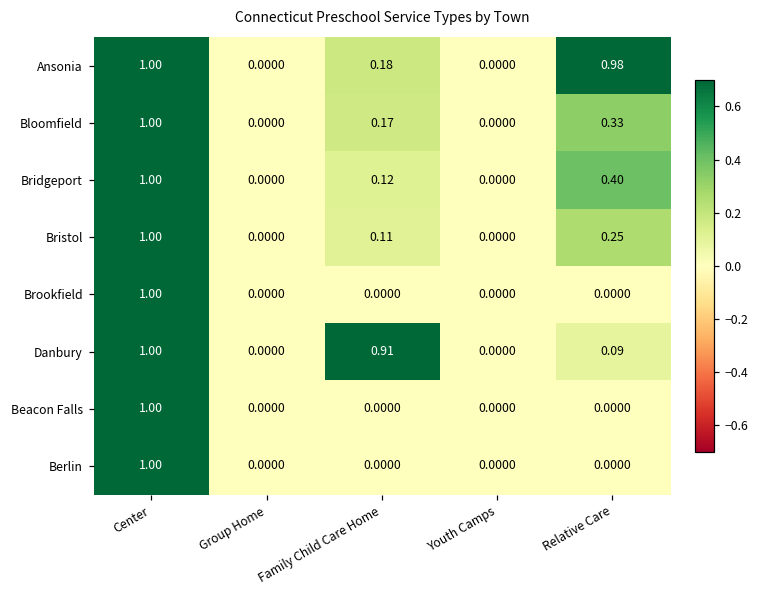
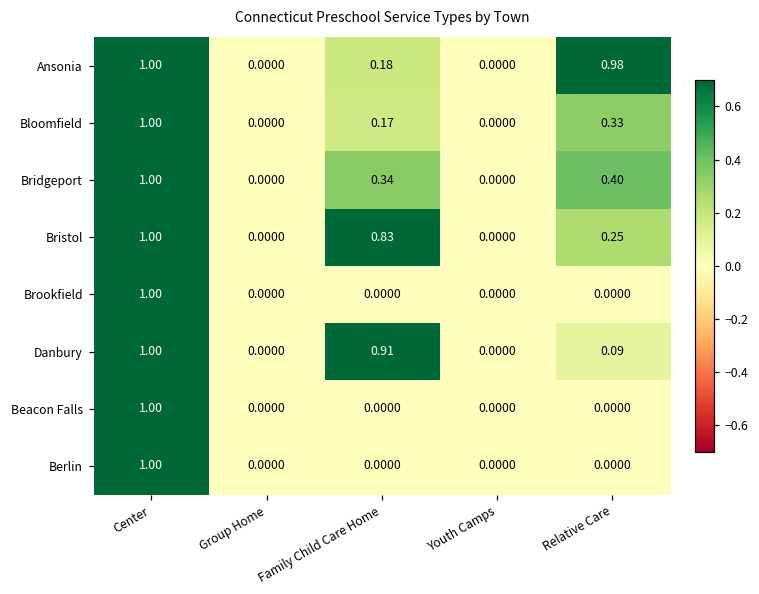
Bridgeport, Family Child Care Home: 0.12 -> 0.34
Bristol, Family Child Care Home: 0.11 -> 0.83
